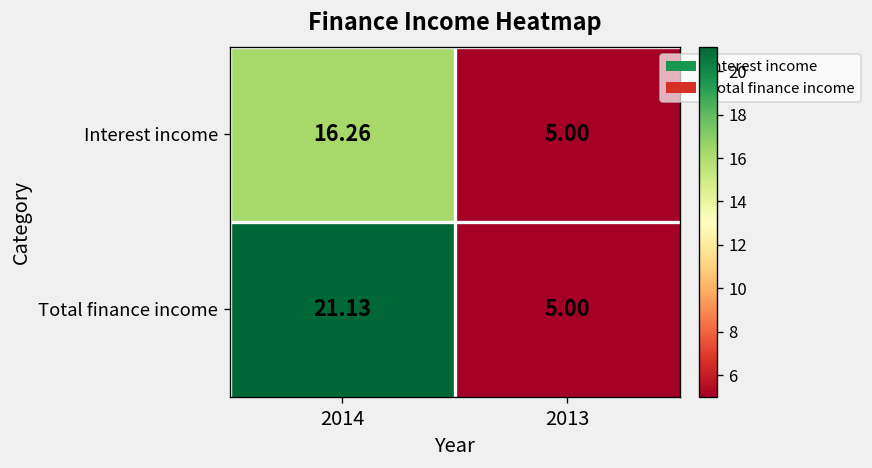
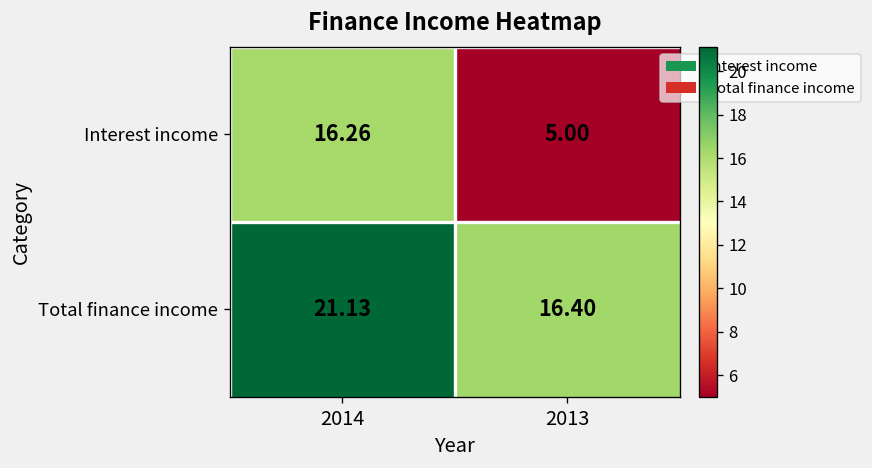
Total finance income, 2013: 5.00 -> 16.40
